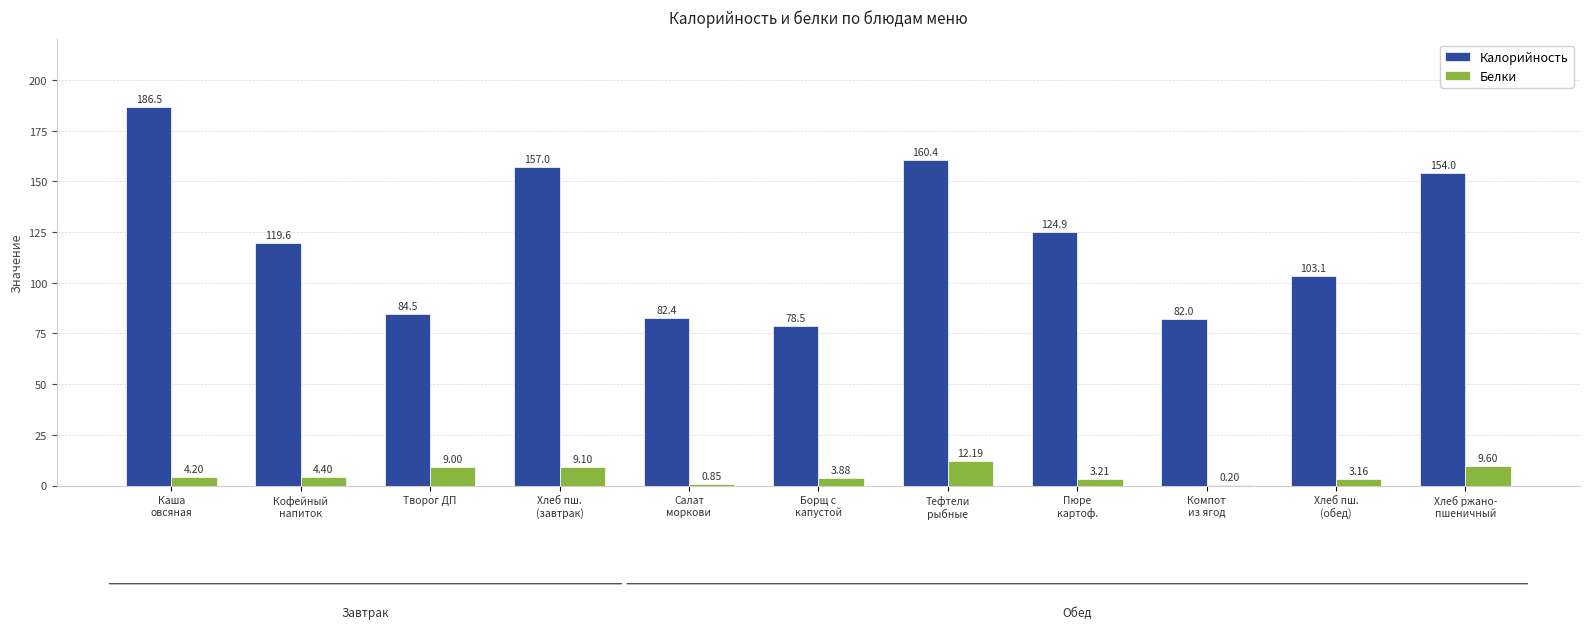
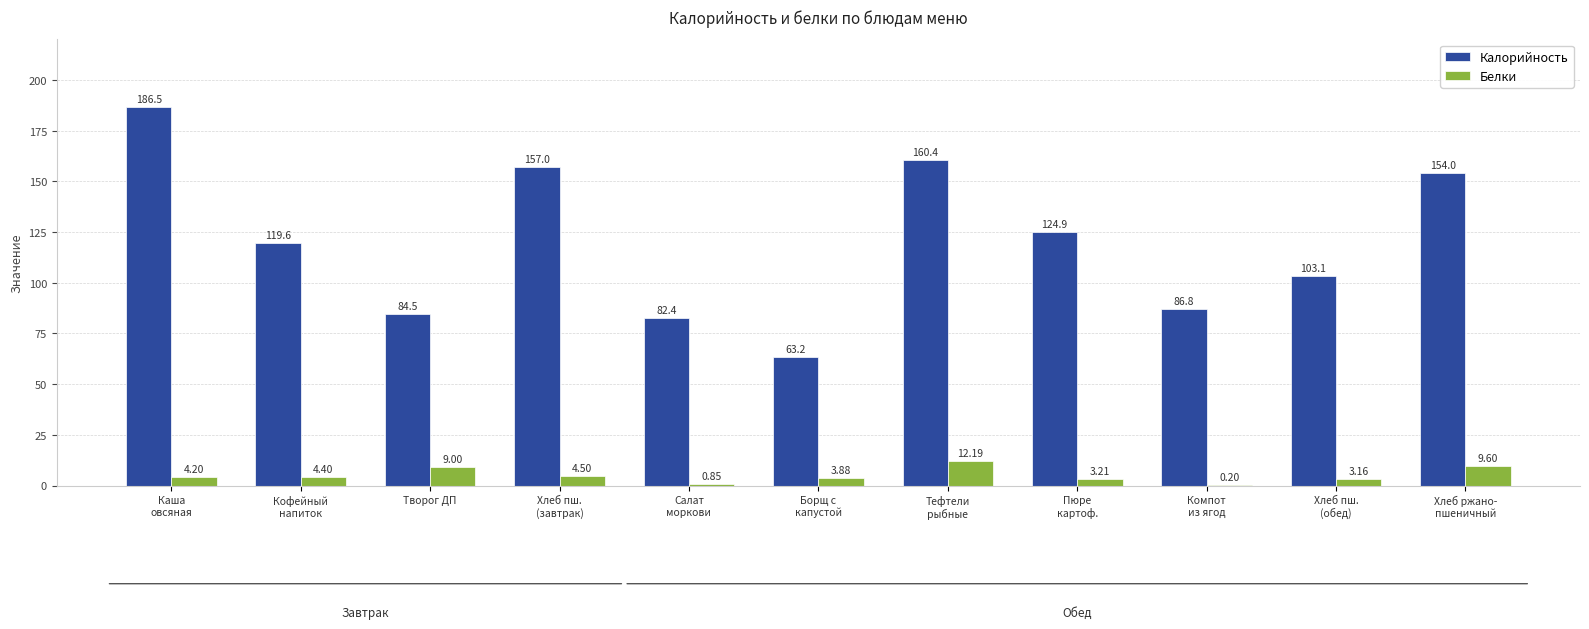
Белки, Хлеб пш. (завтрак): 9.10 -> 4.50
Калорийность, Борщ с капустой: 78.5 -> 63.2
Калорийность, Компот из ягод: 82.0 -> 86.8
